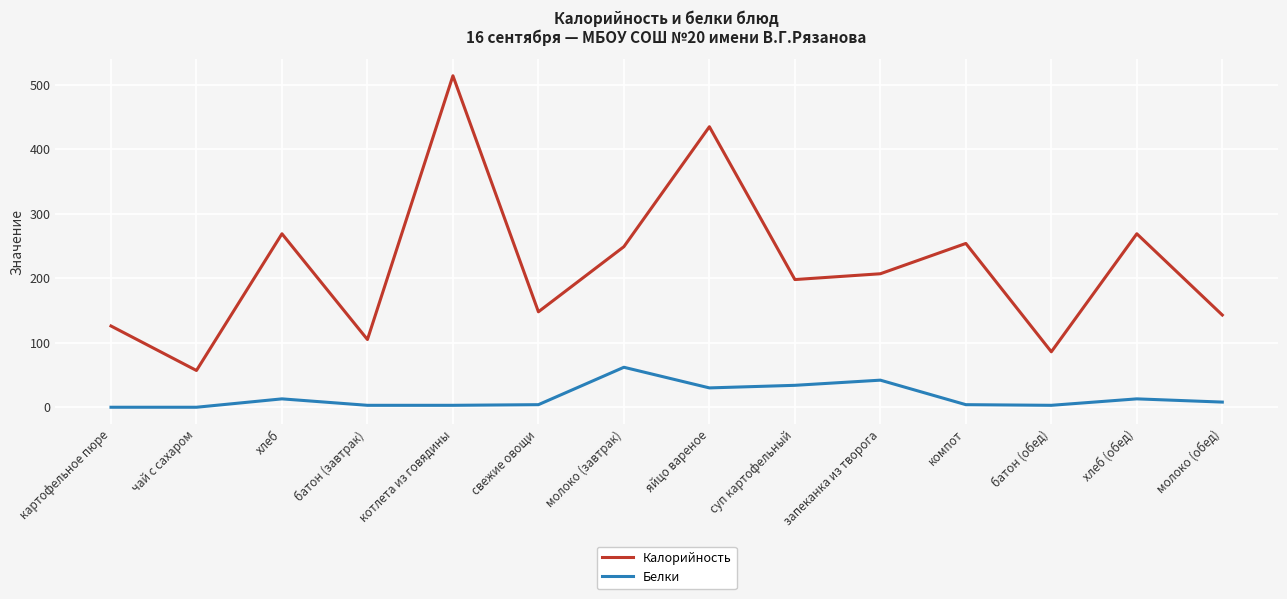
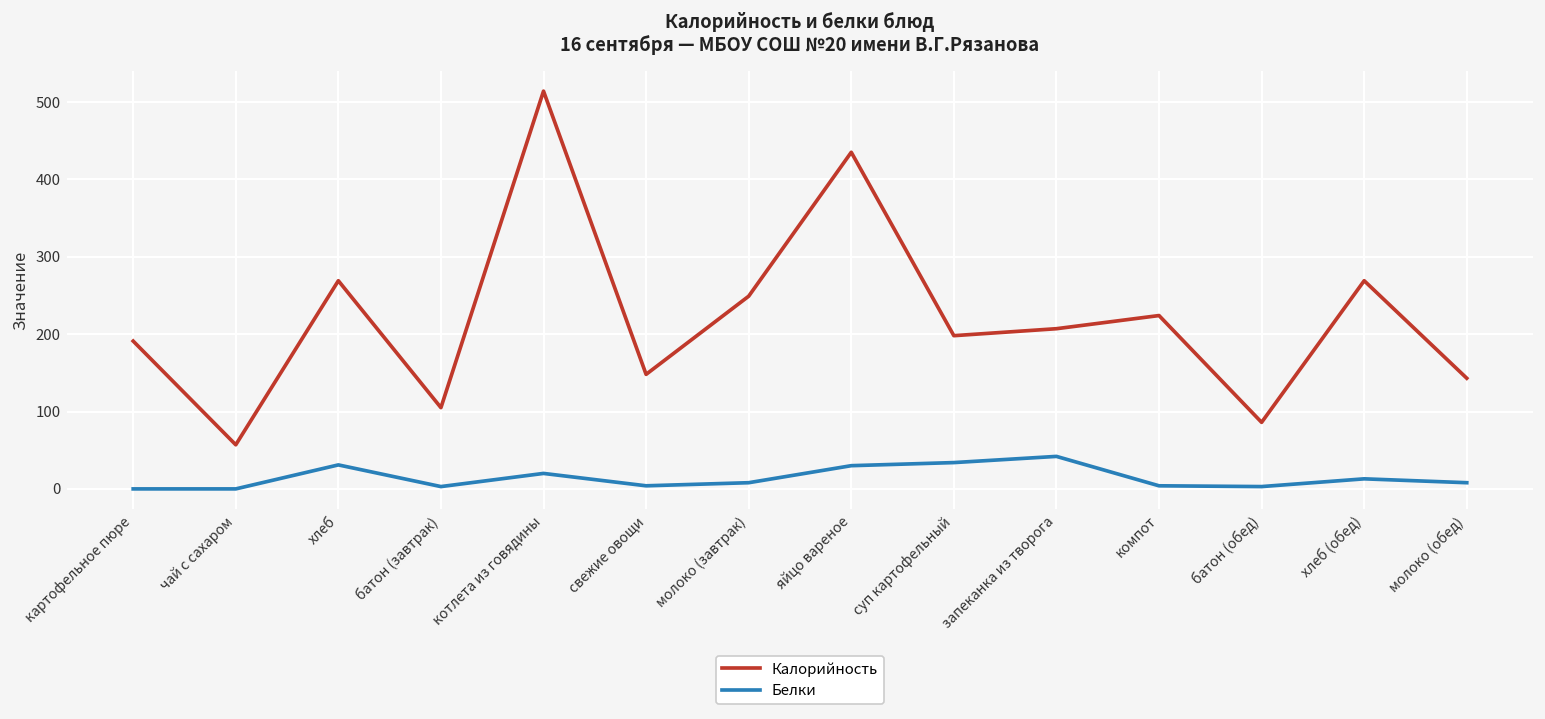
Калорийность, картофельное пюре: 130 -> 190
Белки, хлеб: 10 -> 30
Белки, котлета из говядины: 0 -> 20
Белки, молоко (завтрак): 60 -> 10
Калорийность, компот: 250 -> 220
